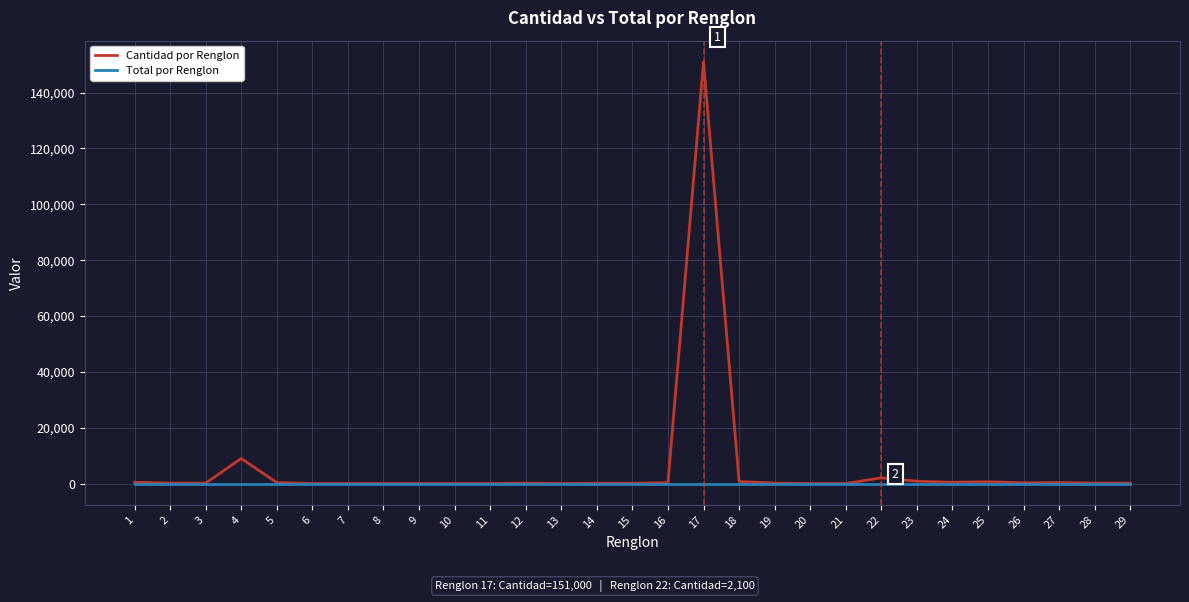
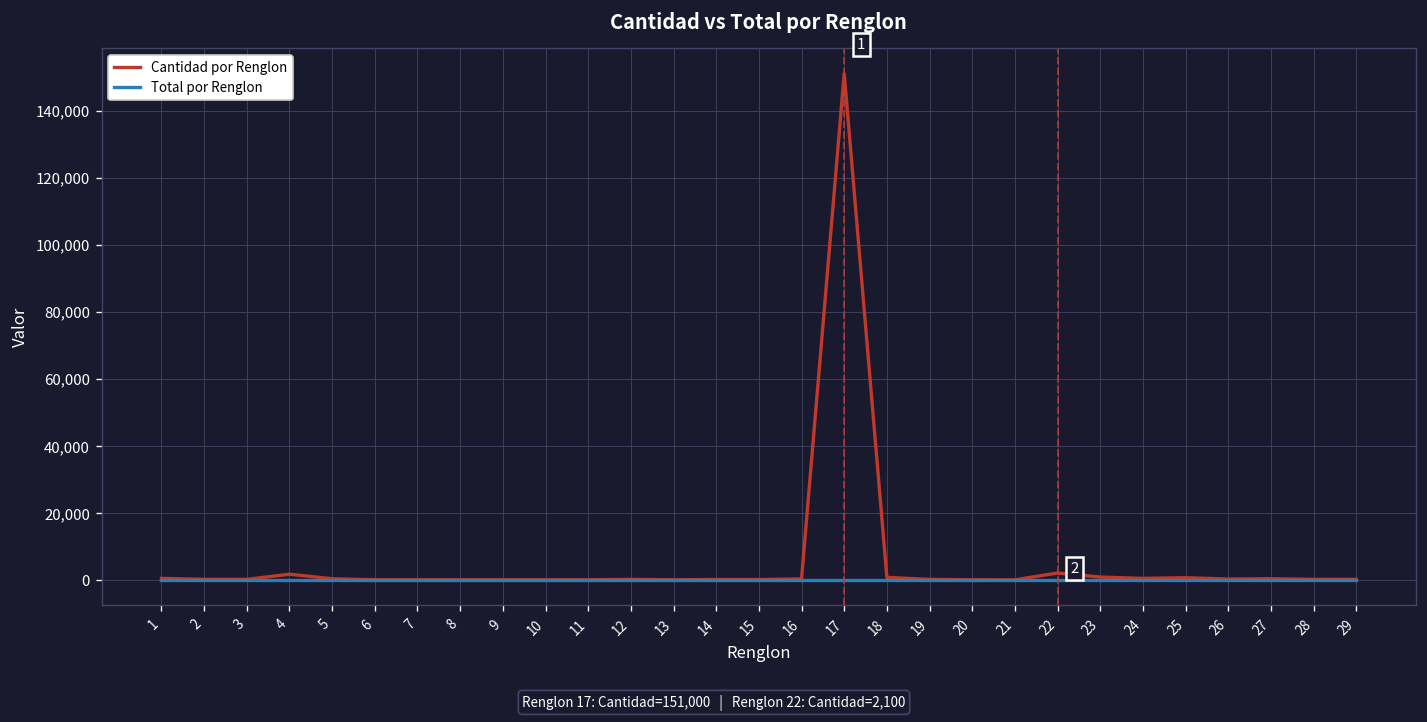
Cantidad por Renglon, 4: 9,000 -> 2,000
